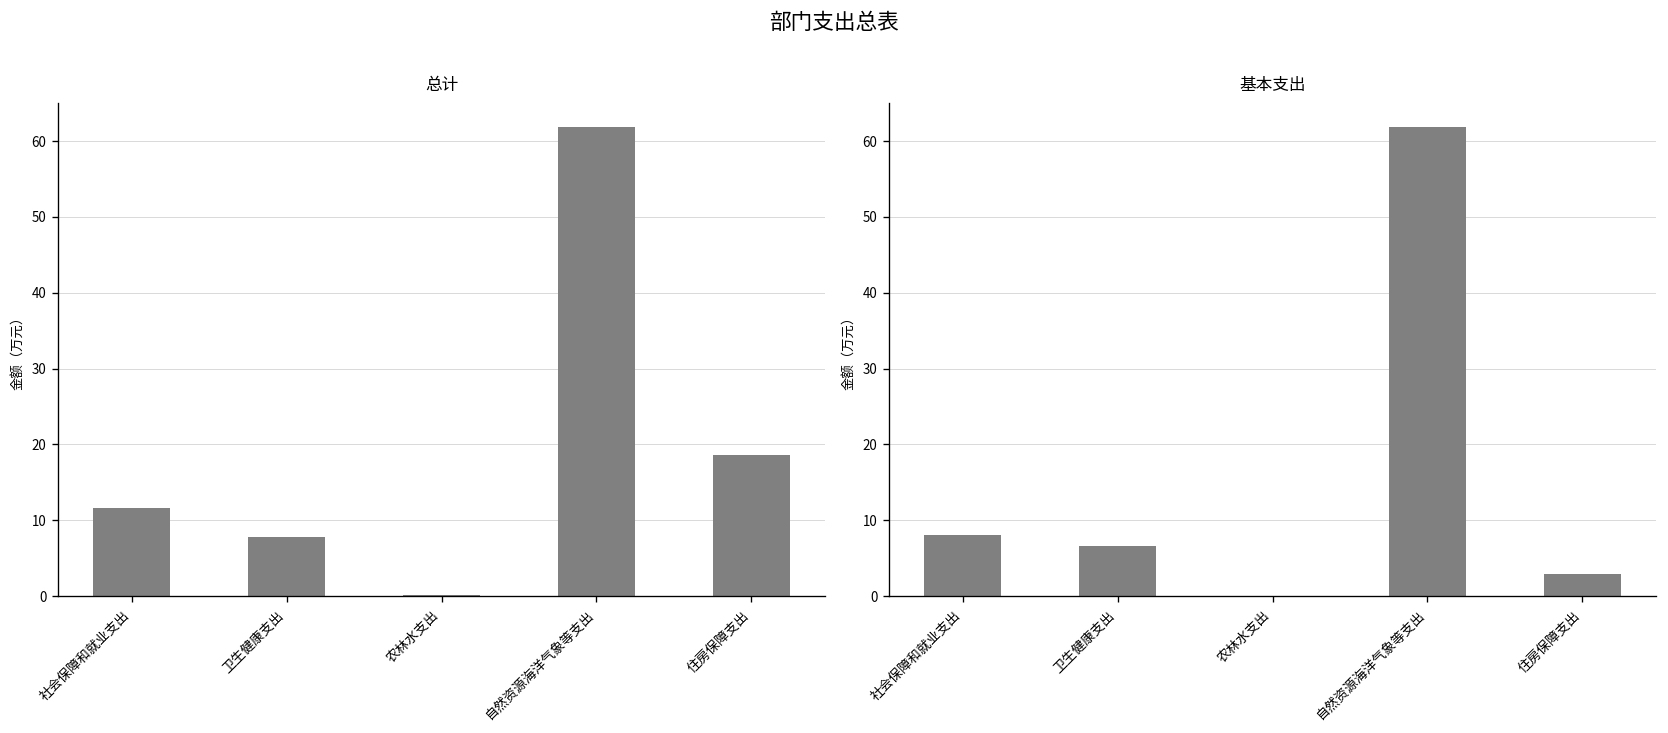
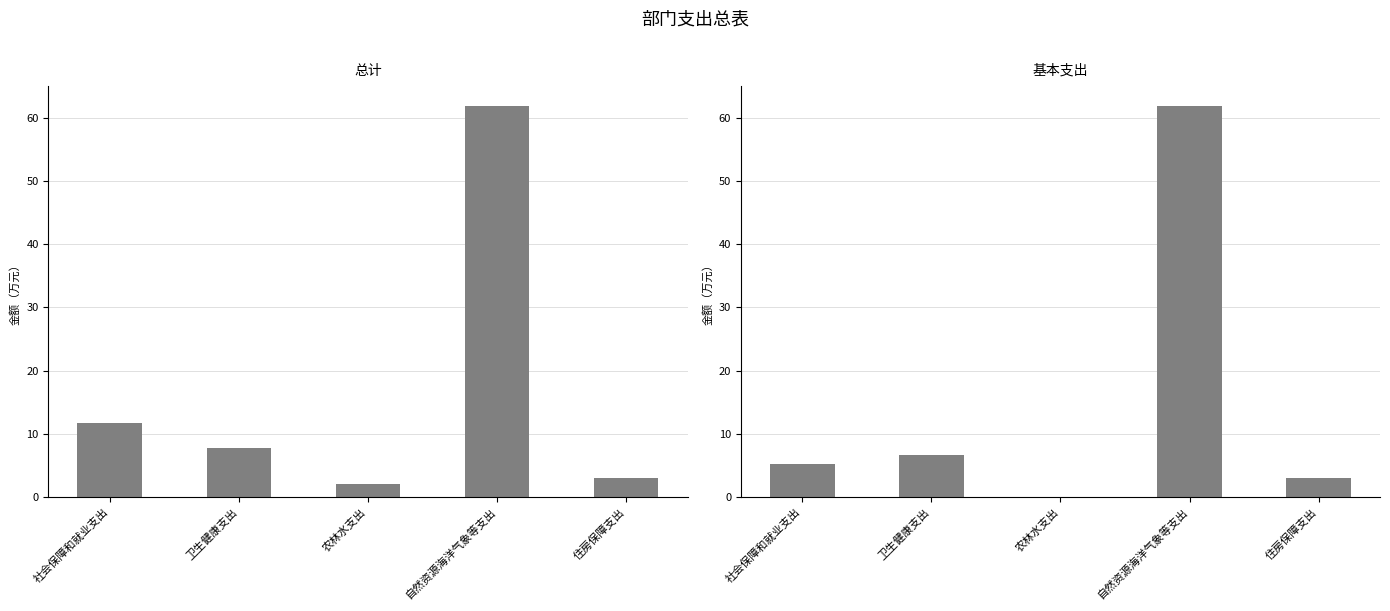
总计, 农林水支出: 0 -> 2
总计, 住房保障支出: 19 -> 3
基本支出, 社会保障和就业支出: 8 -> 5
